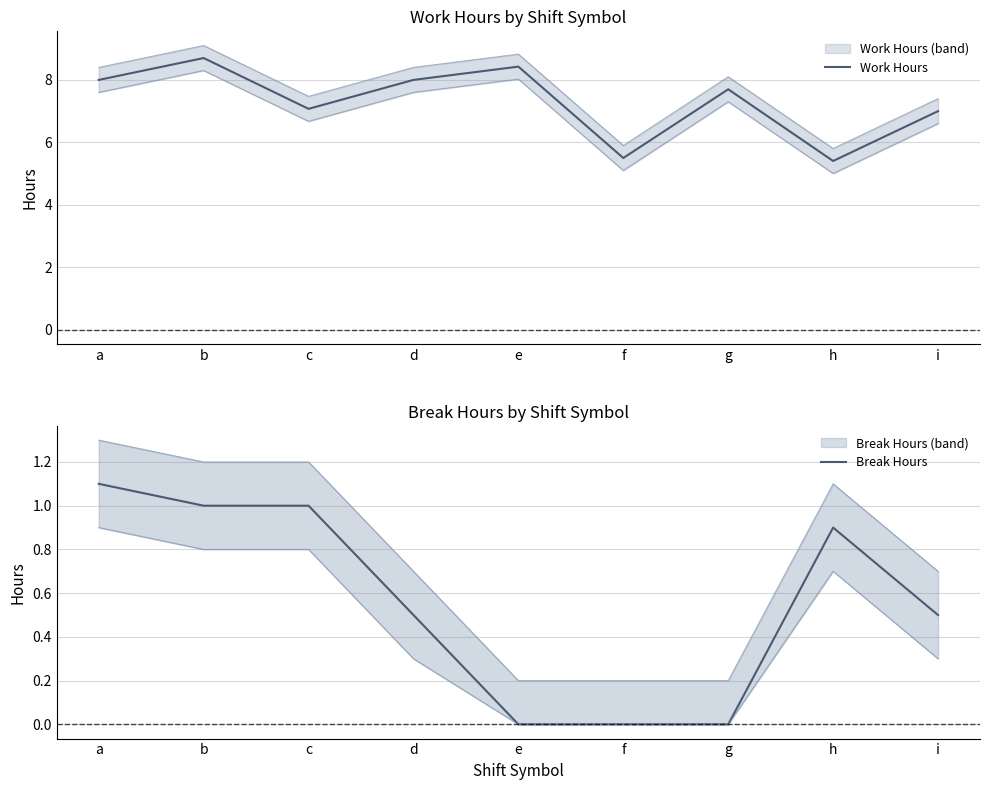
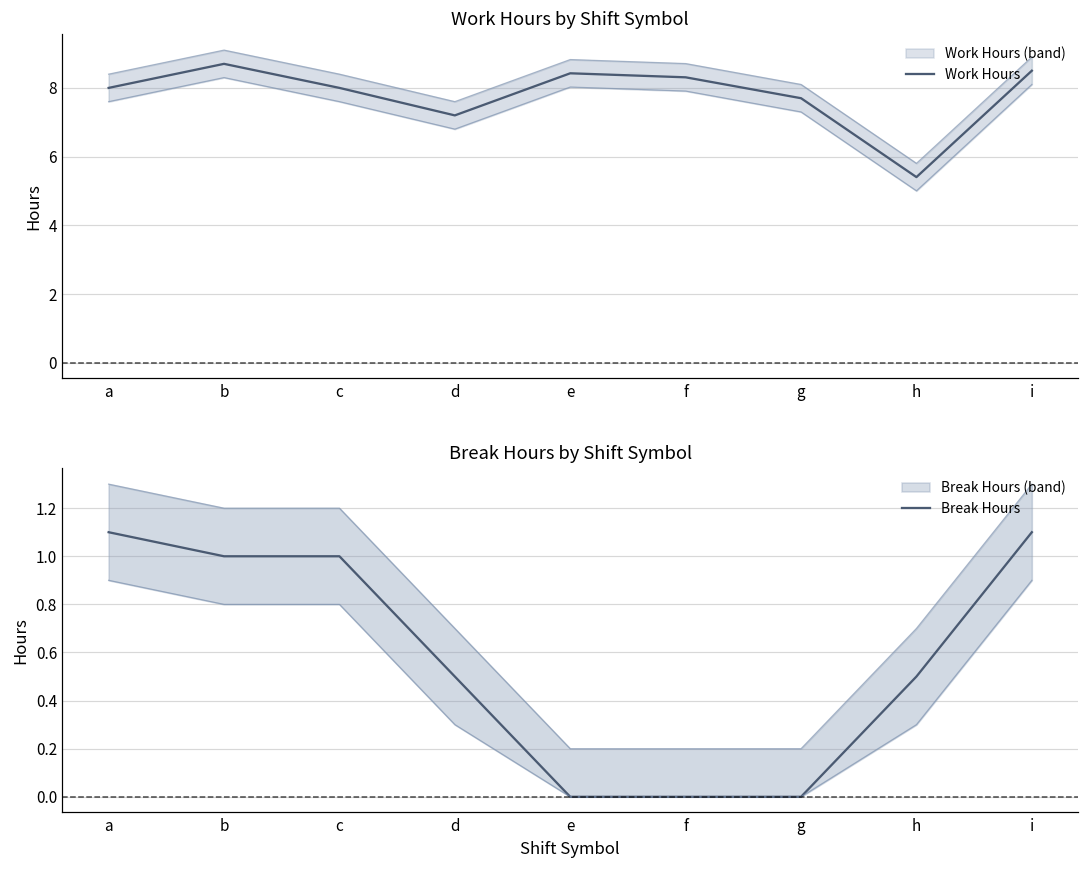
Work Hours by Shift Symbol, Work Hours, c: 7.1 -> 8.0
Work Hours by Shift Symbol, Work Hours, d: 8.0 -> 7.2
Work Hours by Shift Symbol, Work Hours, f: 5.5 -> 8.3
Work Hours by Shift Symbol, Work Hours, i: 7.0 -> 8.5
Break Hours by Shift Symbol, Break Hours, h: 0.9 -> 0.5
Break Hours by Shift Symbol, Break Hours, i: 0.5 -> 1.1
